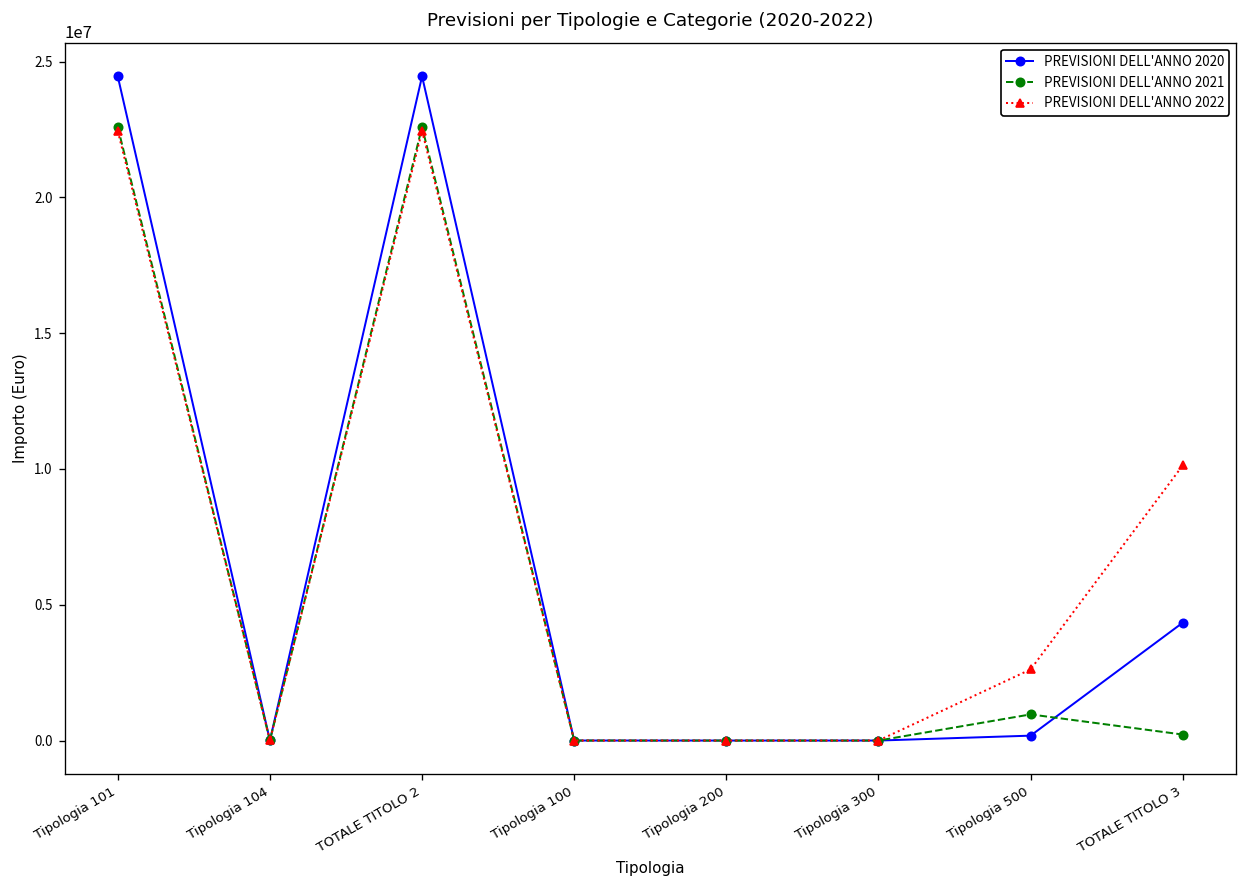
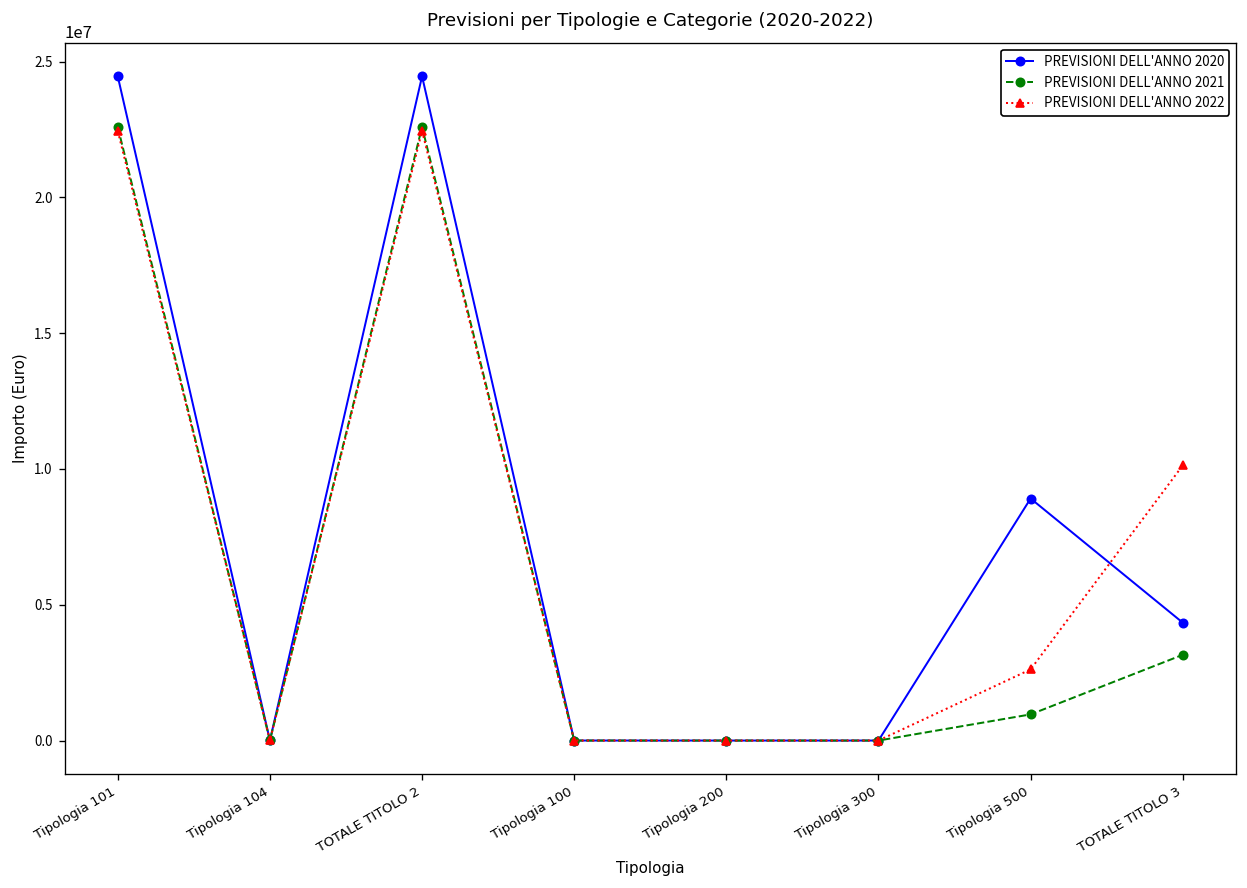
PREVISIONI DELL'ANNO 2020, Tipologia 500: 200000 -> 8900000
PREVISIONI DELL'ANNO 2021, TOTALE TITOLO 3: 200000 -> 3200000
